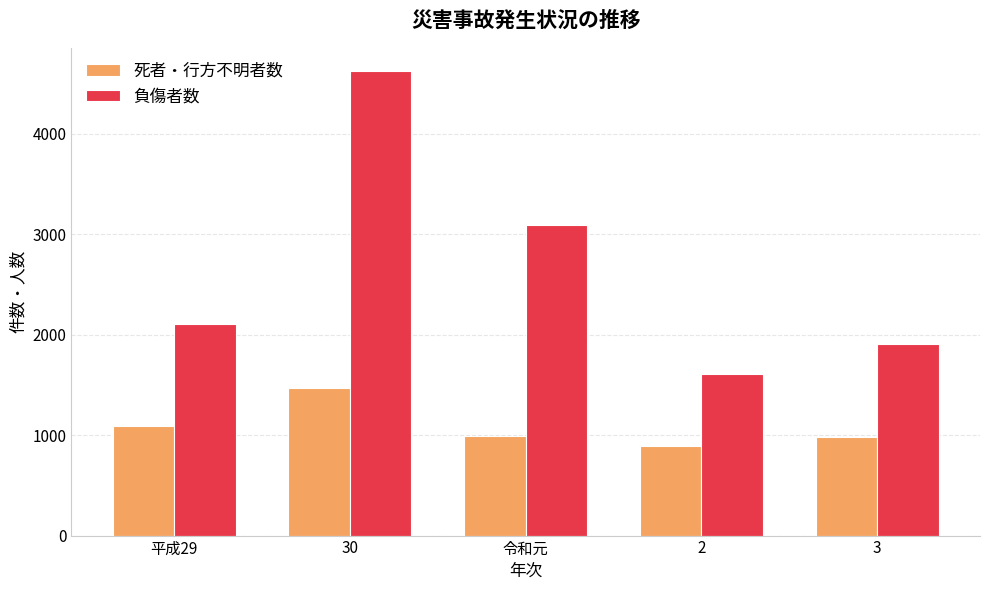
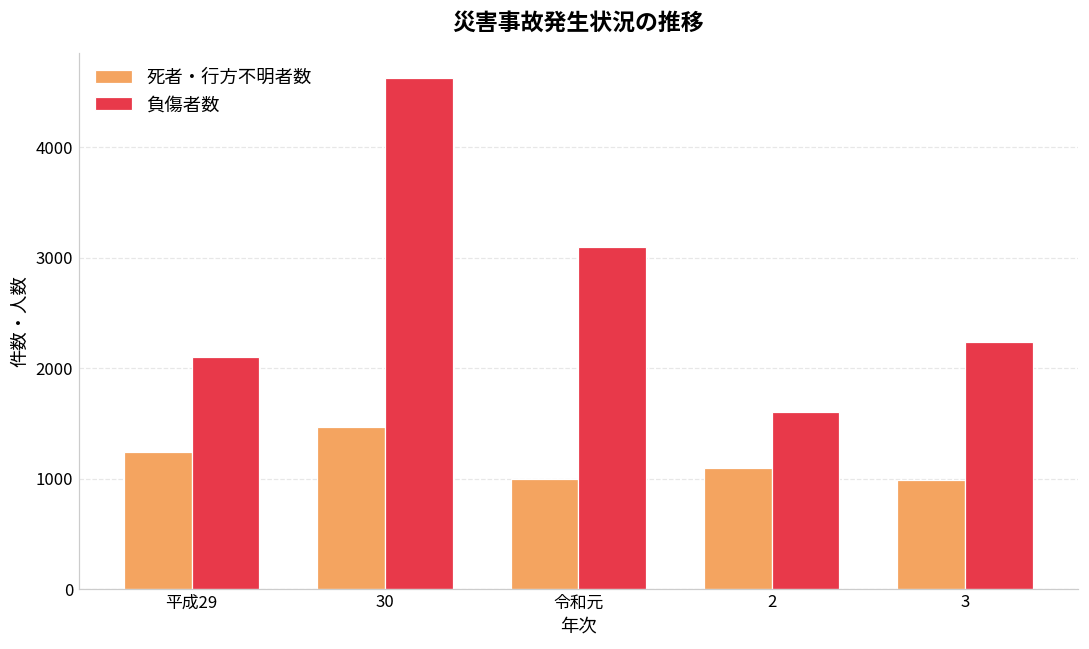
死者・行方不明者数, 平成29: 1090 -> 1250
死者・行方不明者数, 2: 890 -> 1100
負傷者数, 3: 1910 -> 2240
